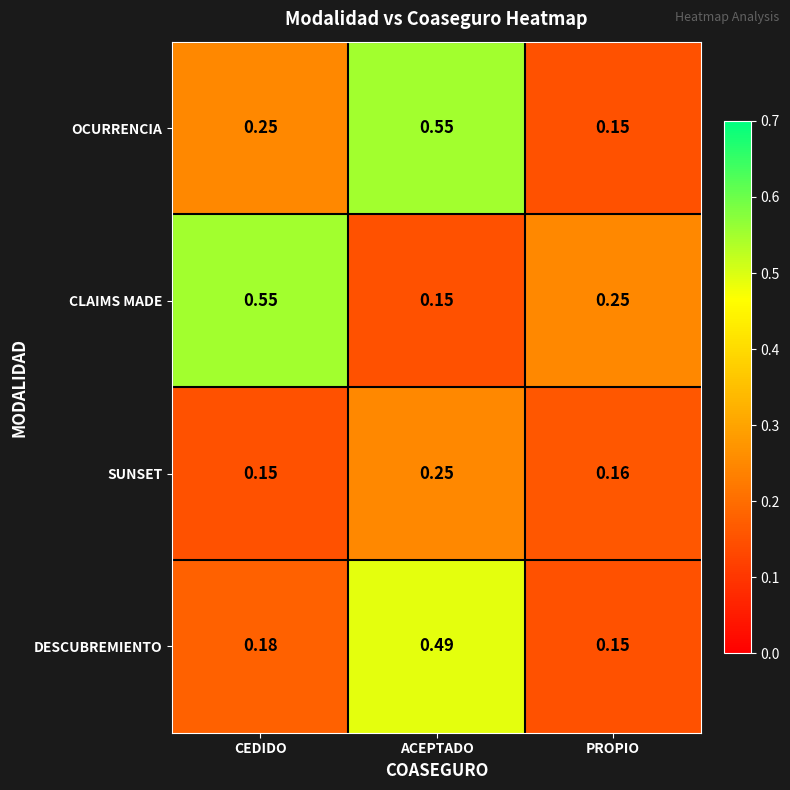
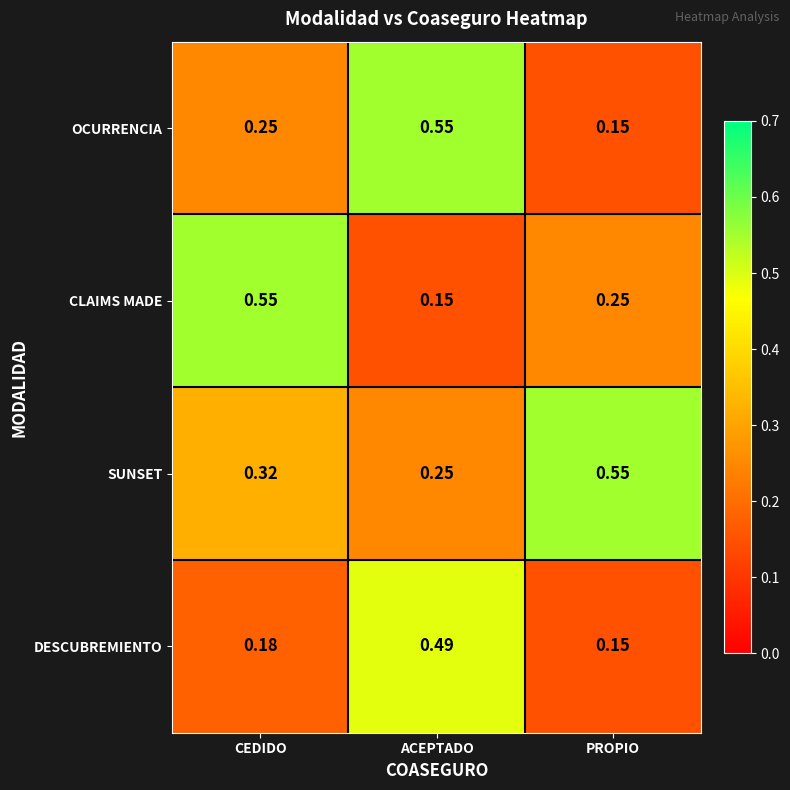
SUNSET, CEDIDO: 0.15 -> 0.32
SUNSET, PROPIO: 0.16 -> 0.55
